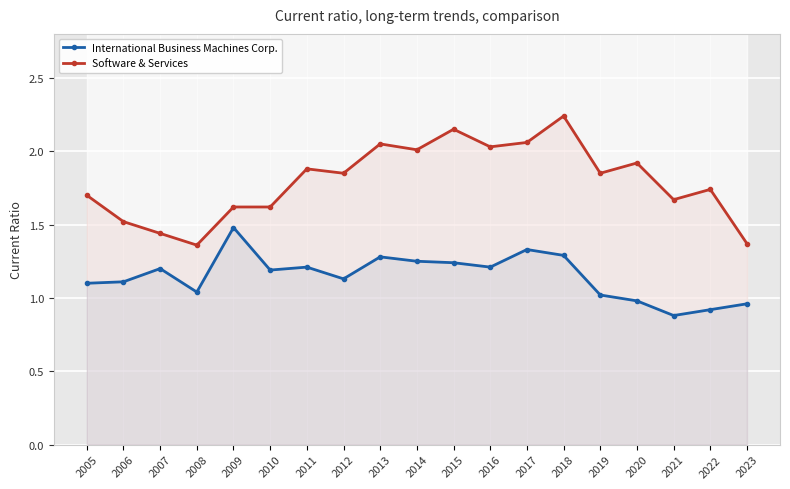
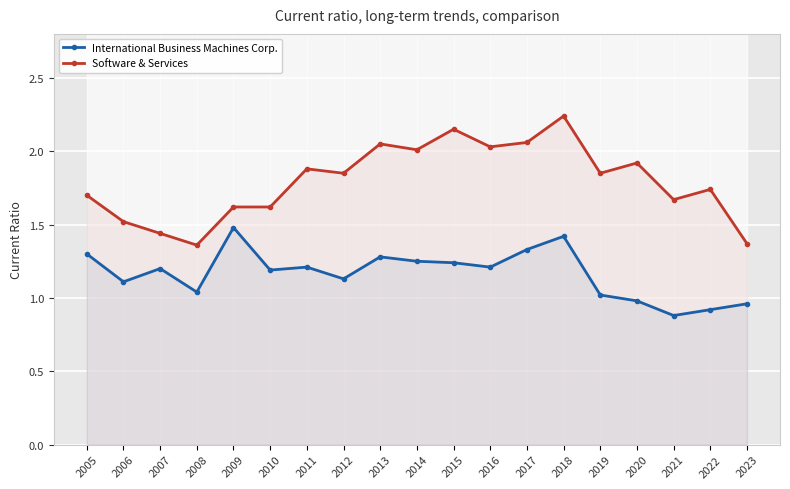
International Business Machines Corp., 2005: 1.1 -> 1.3
International Business Machines Corp., 2018: 1.29 -> 1.42
